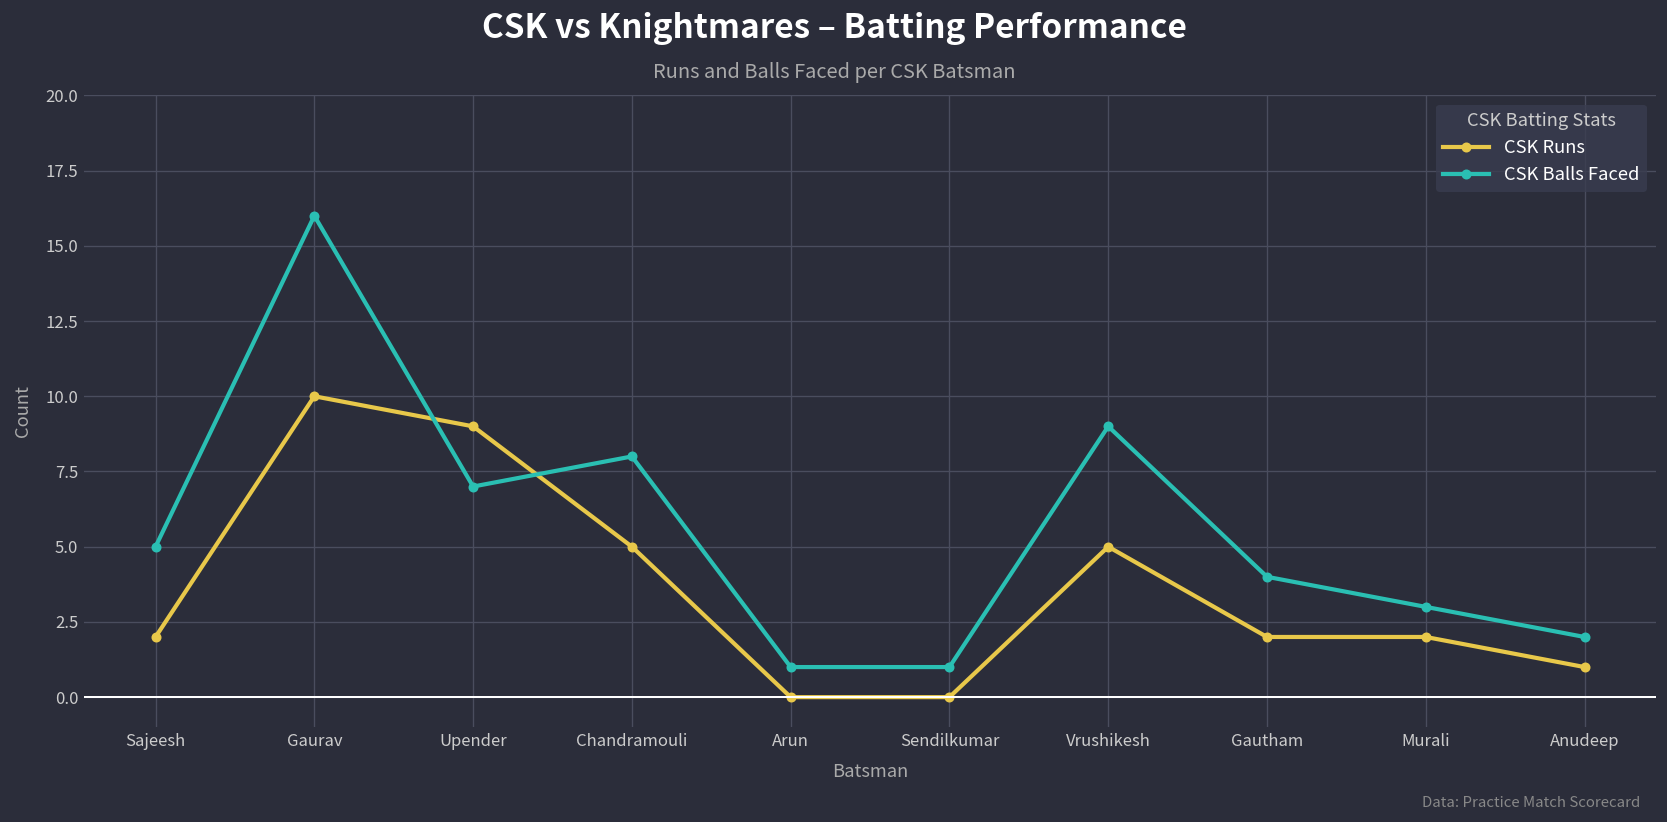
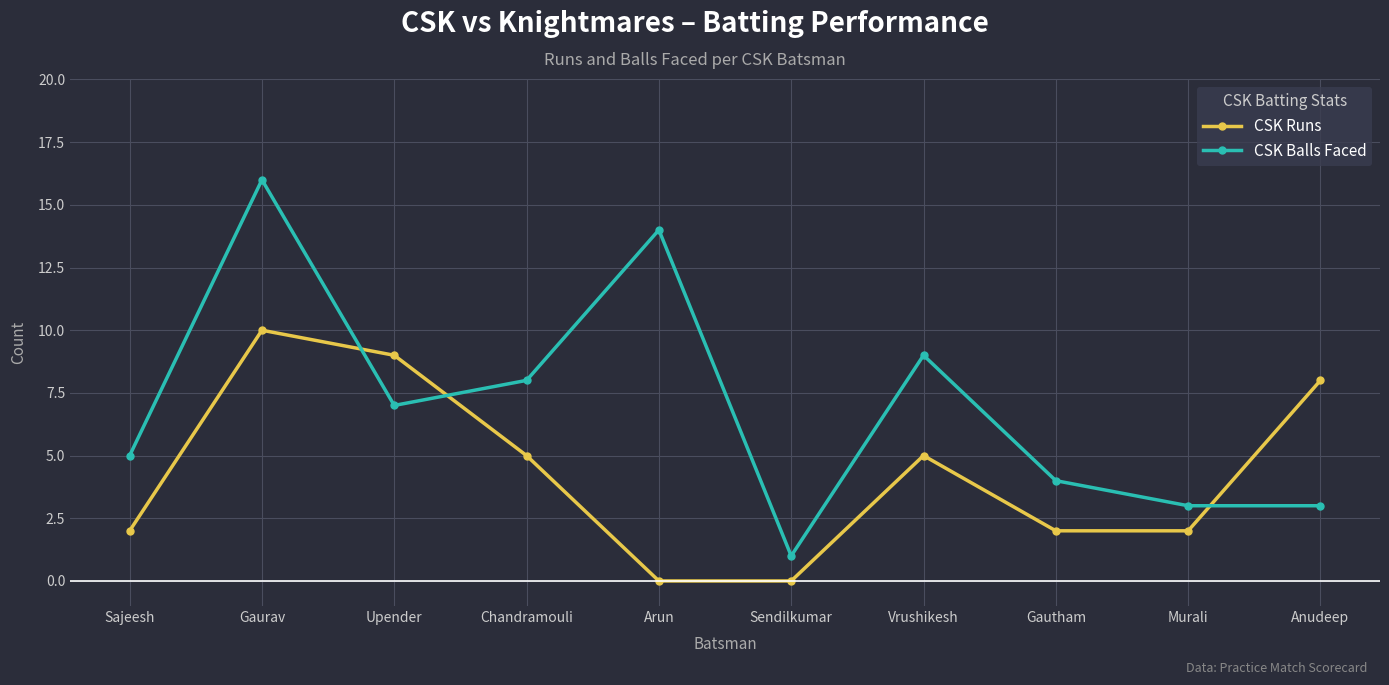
CSK Balls Faced, Arun: 1 -> 14
CSK Runs, Anudeep: 1 -> 8
CSK Balls Faced, Anudeep: 2 -> 3
